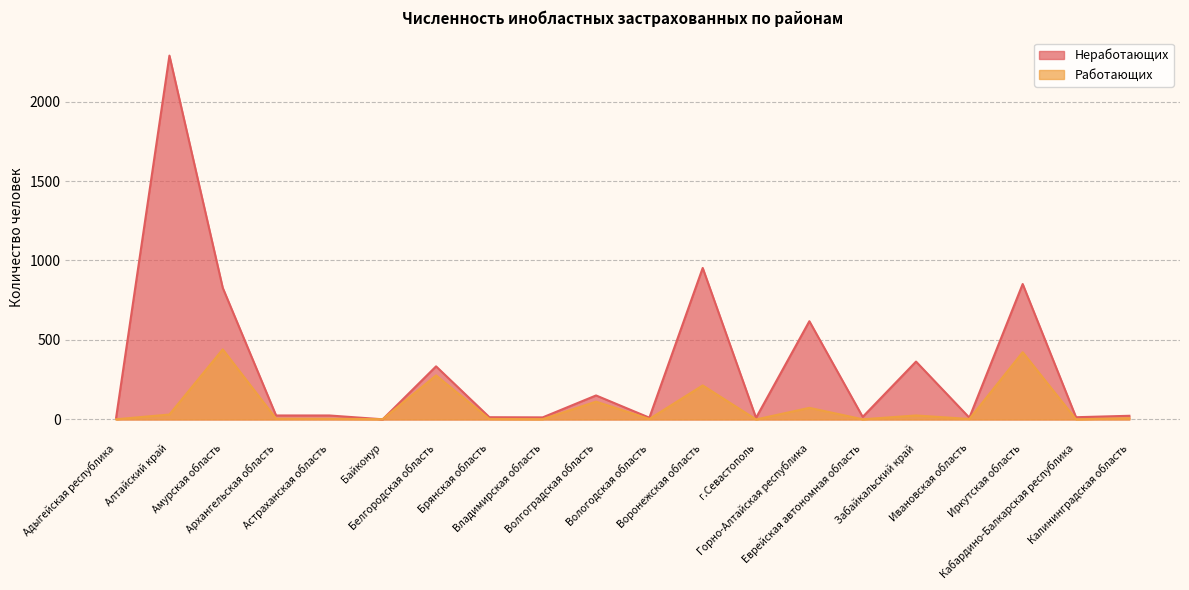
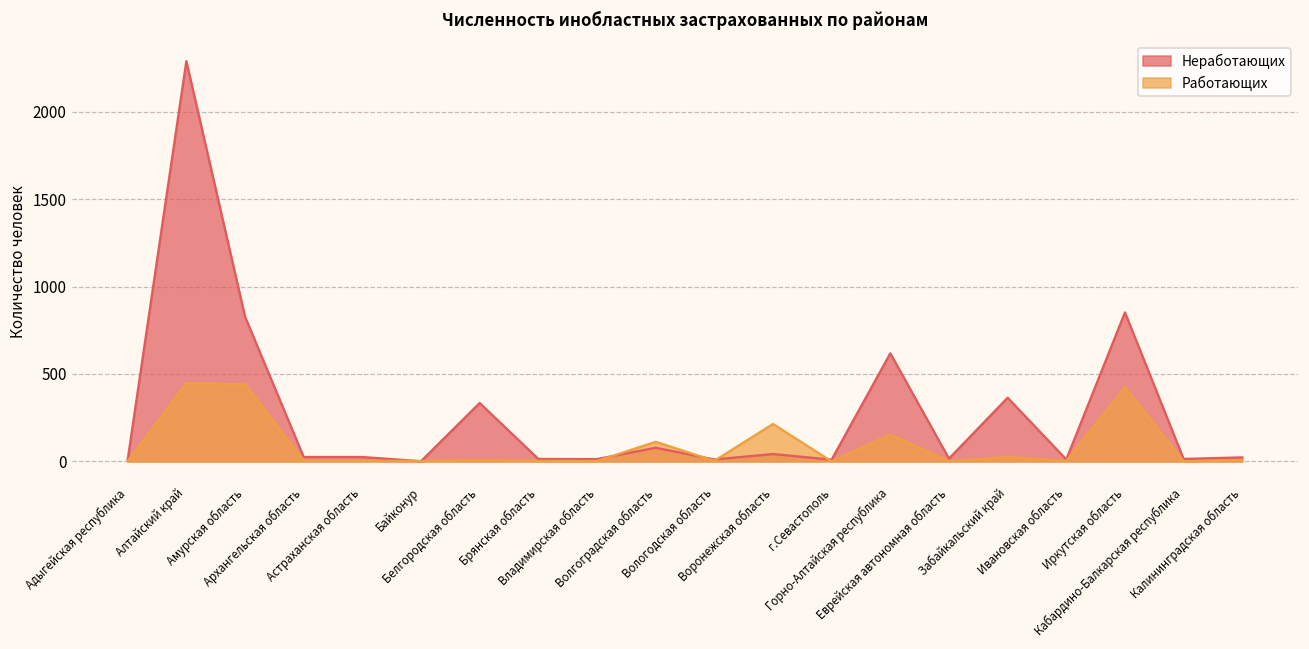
Работающих, Алтайский край: 30 -> 450
Работающих, Белгородская область: 280 -> 10
Неработающих, Волгоградская область: 150 -> 80
Неработающих, Воронежская область: 950 -> 40
Работающих, Горно-Алтайская республика: 70 -> 150
